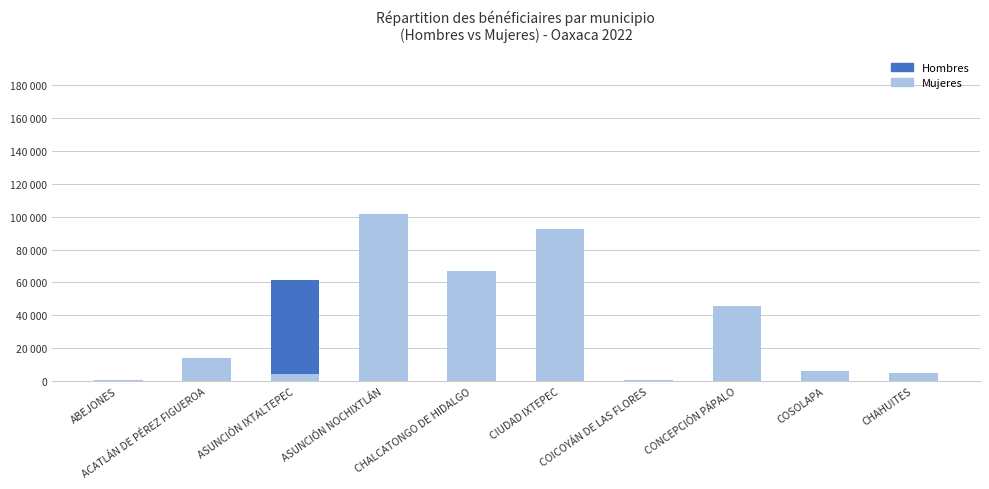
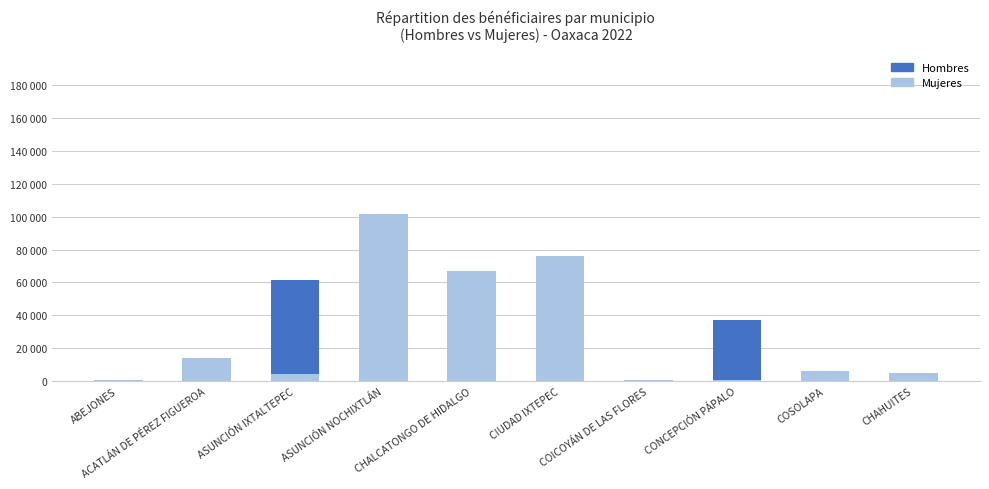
Mujeres, CIUDAD IXTEPEC: 93000 -> 76000
Mujeres, CONCEPCIÓN PÁPALO: 46000 -> 0
